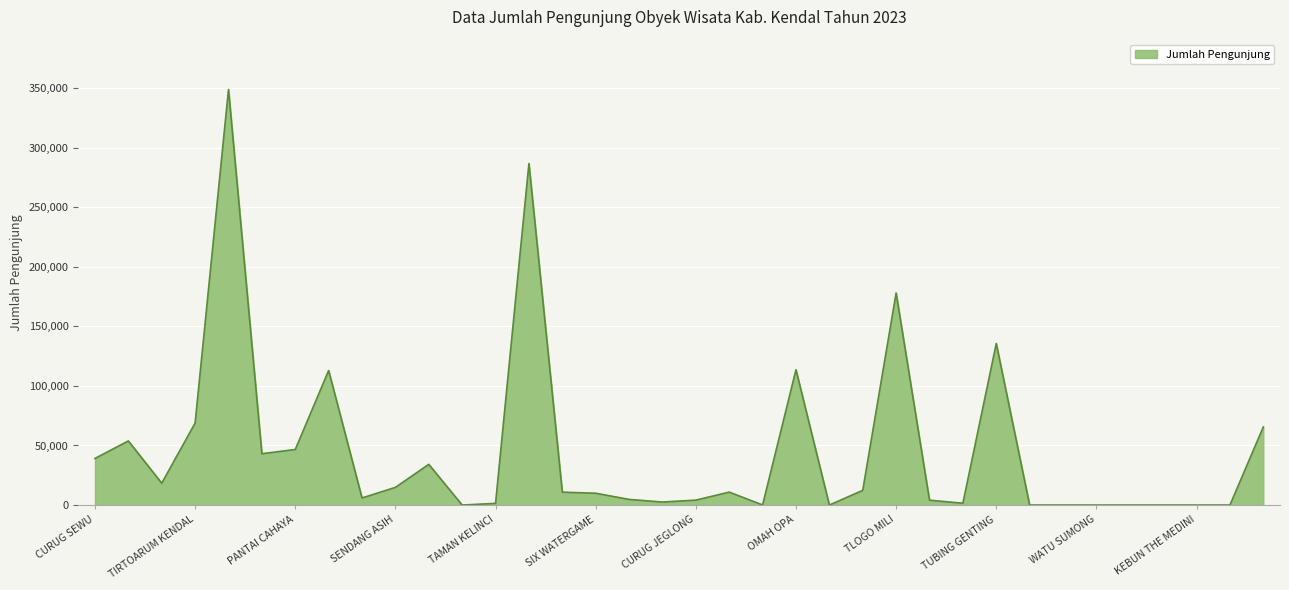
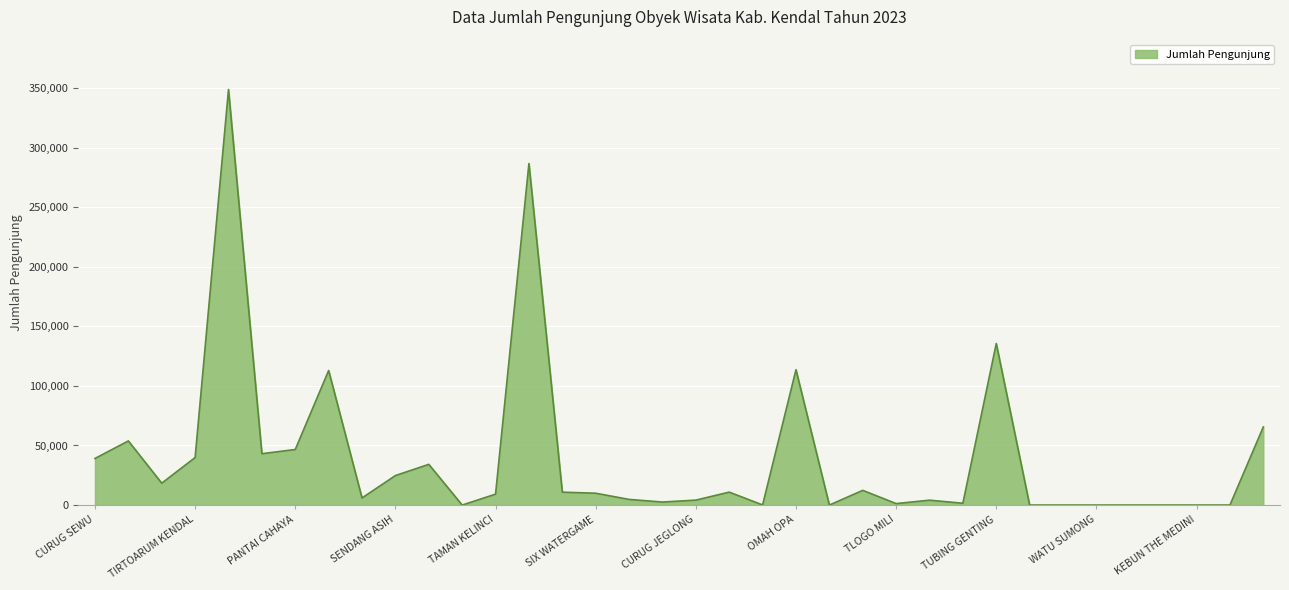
TIRTOARUM KENDAL: 69,000 -> 40,000
SENDANG ASIH: 15,000 -> 25,000
TAMAN KELINCI: 1,000 -> 9,000
TLOGO MILI: 178,000 -> 1,000
